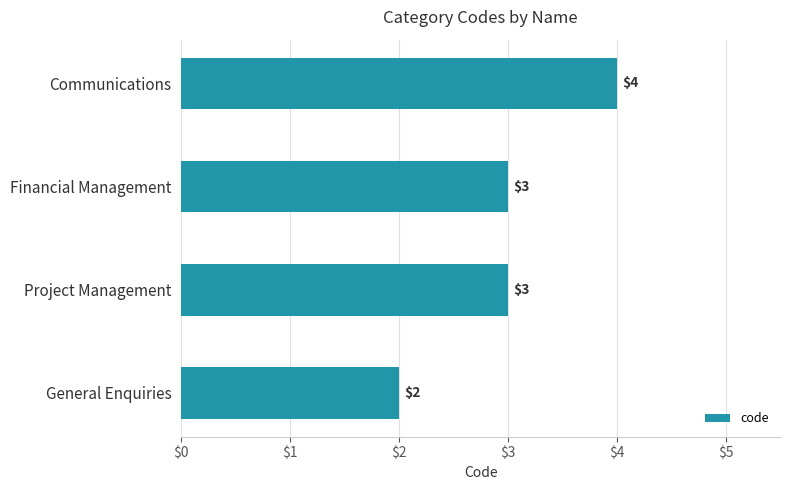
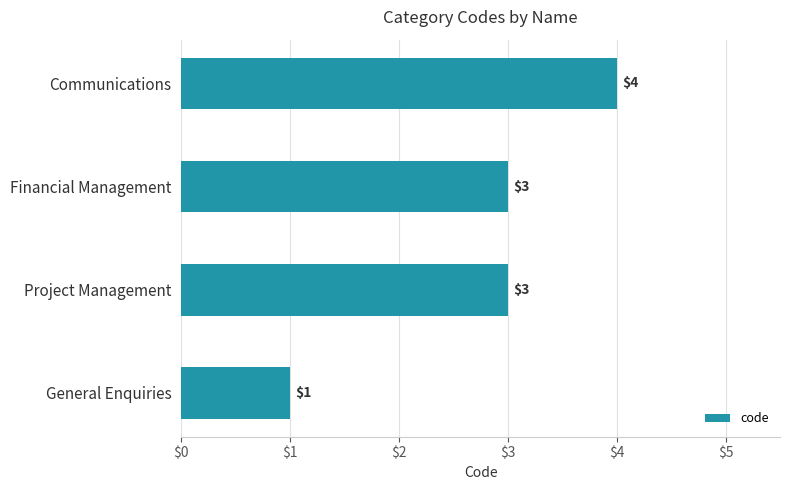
General Enquiries: $2 -> $1
